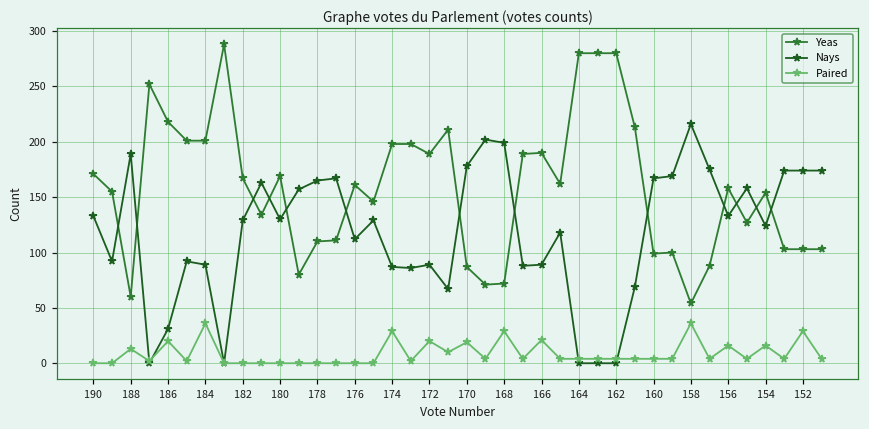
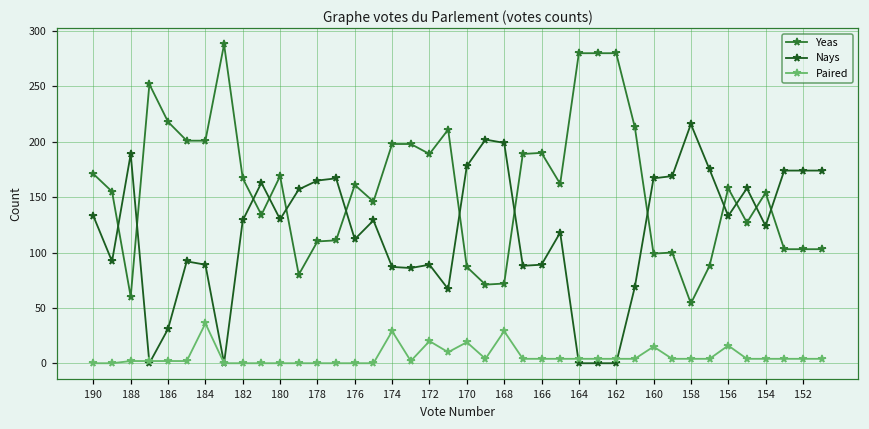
Paired, 188: 13 -> 2
Paired, 186: 20 -> 2
Paired, 166: 21 -> 4
Paired, 160: 4 -> 15
Paired, 158: 36 -> 4
Paired, 154: 16 -> 4
Paired, 152: 29 -> 4
